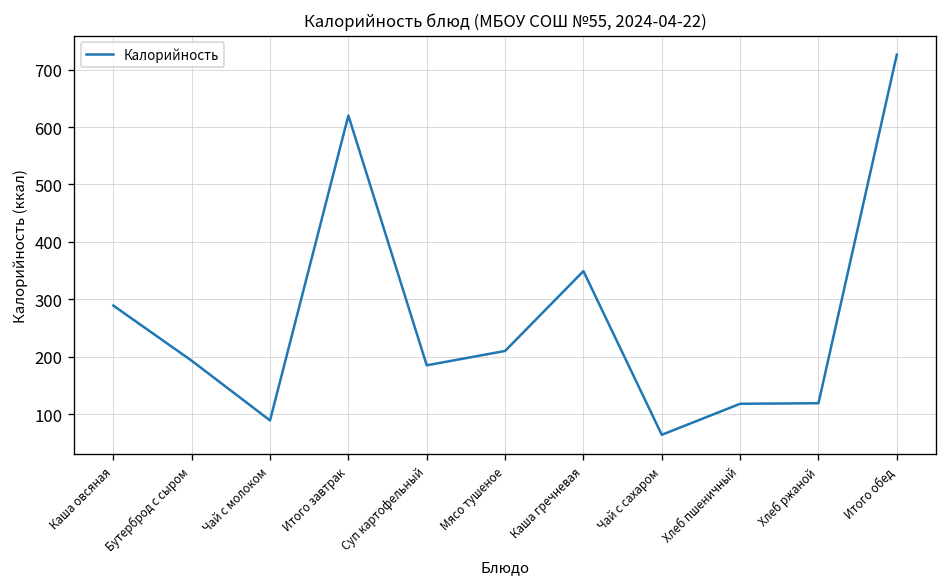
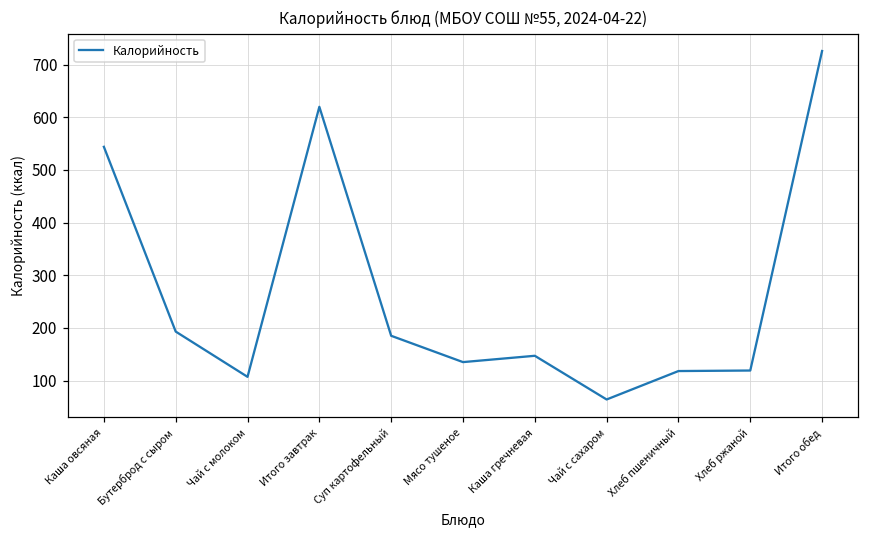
Каша овсяная: 290 -> 540
Чай с молоком: 90 -> 110
Мясо тушеное: 210 -> 140
Каша гречневая: 350 -> 150
